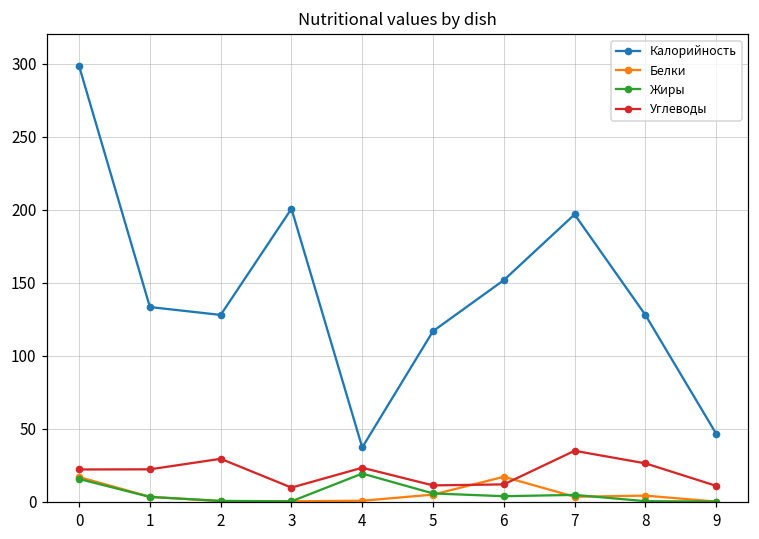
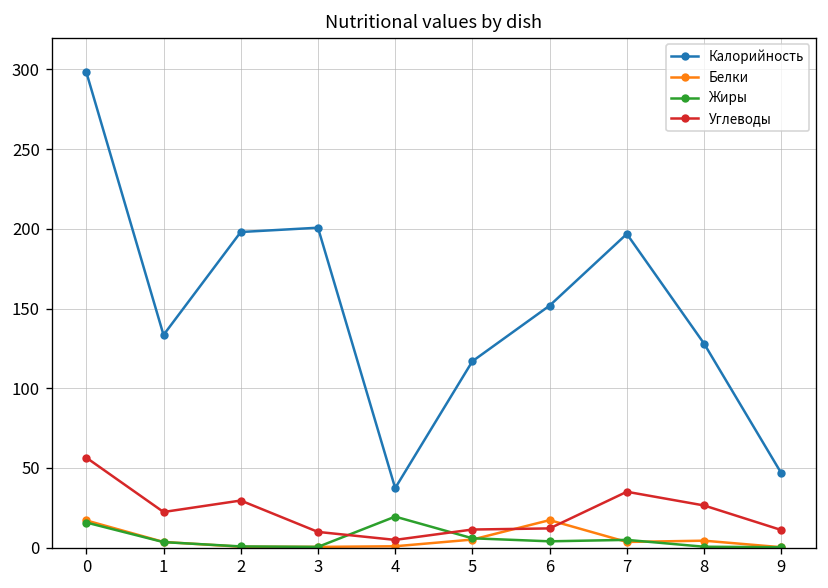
Углеводы, 0: 22 -> 56
Калорийность, 2: 128 -> 198
Углеводы, 4: 23 -> 5
